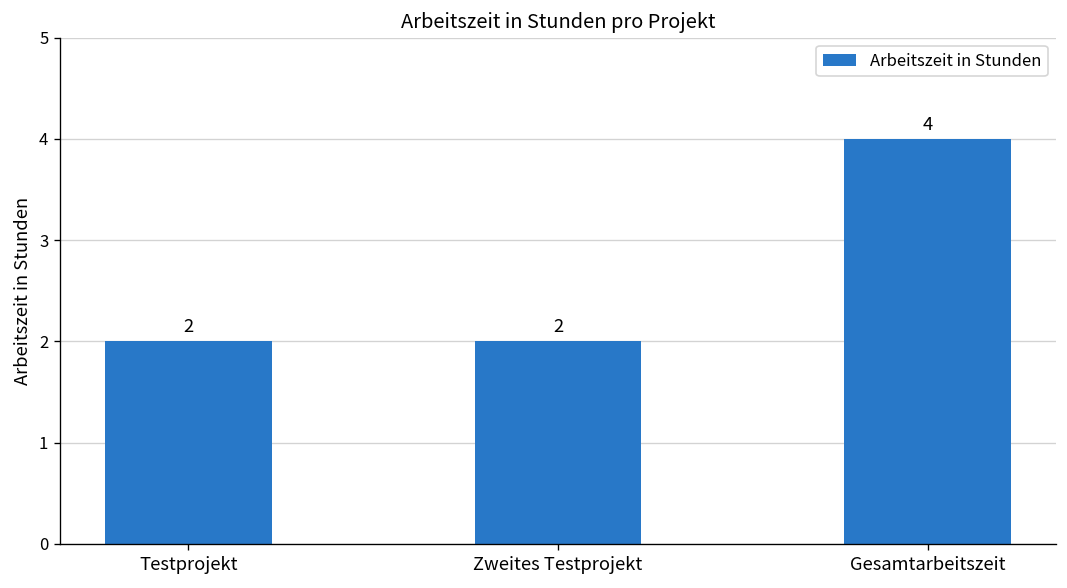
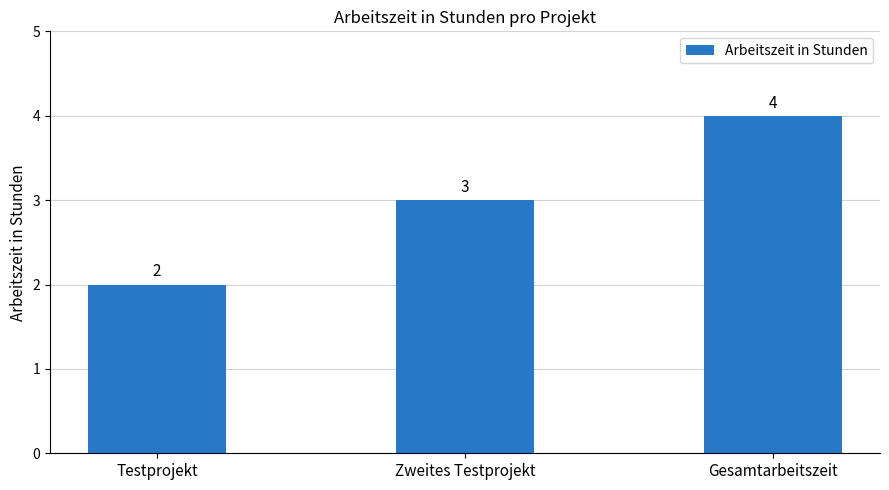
Zweites Testprojekt: 2 -> 3
